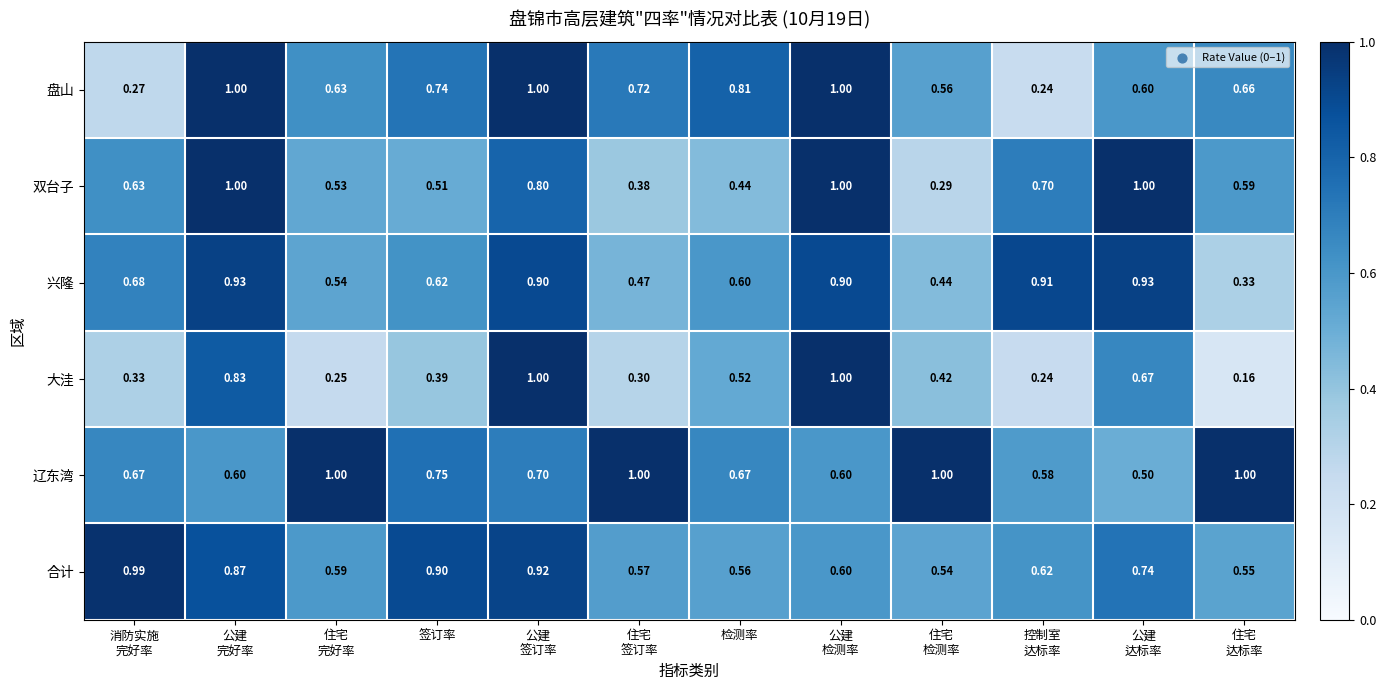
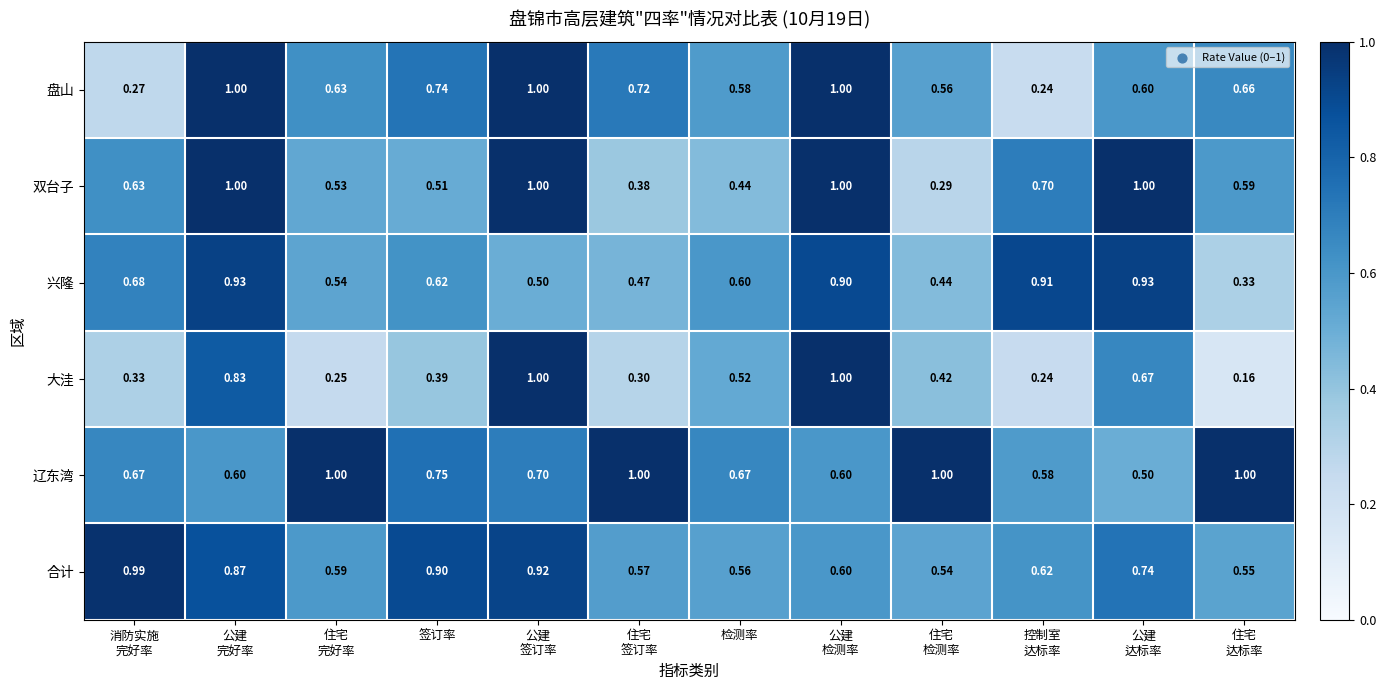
盘山, 检测率: 0.81 -> 0.58
双台子, 公建 签订率: 0.80 -> 1.00
兴隆, 公建 签订率: 0.90 -> 0.50
